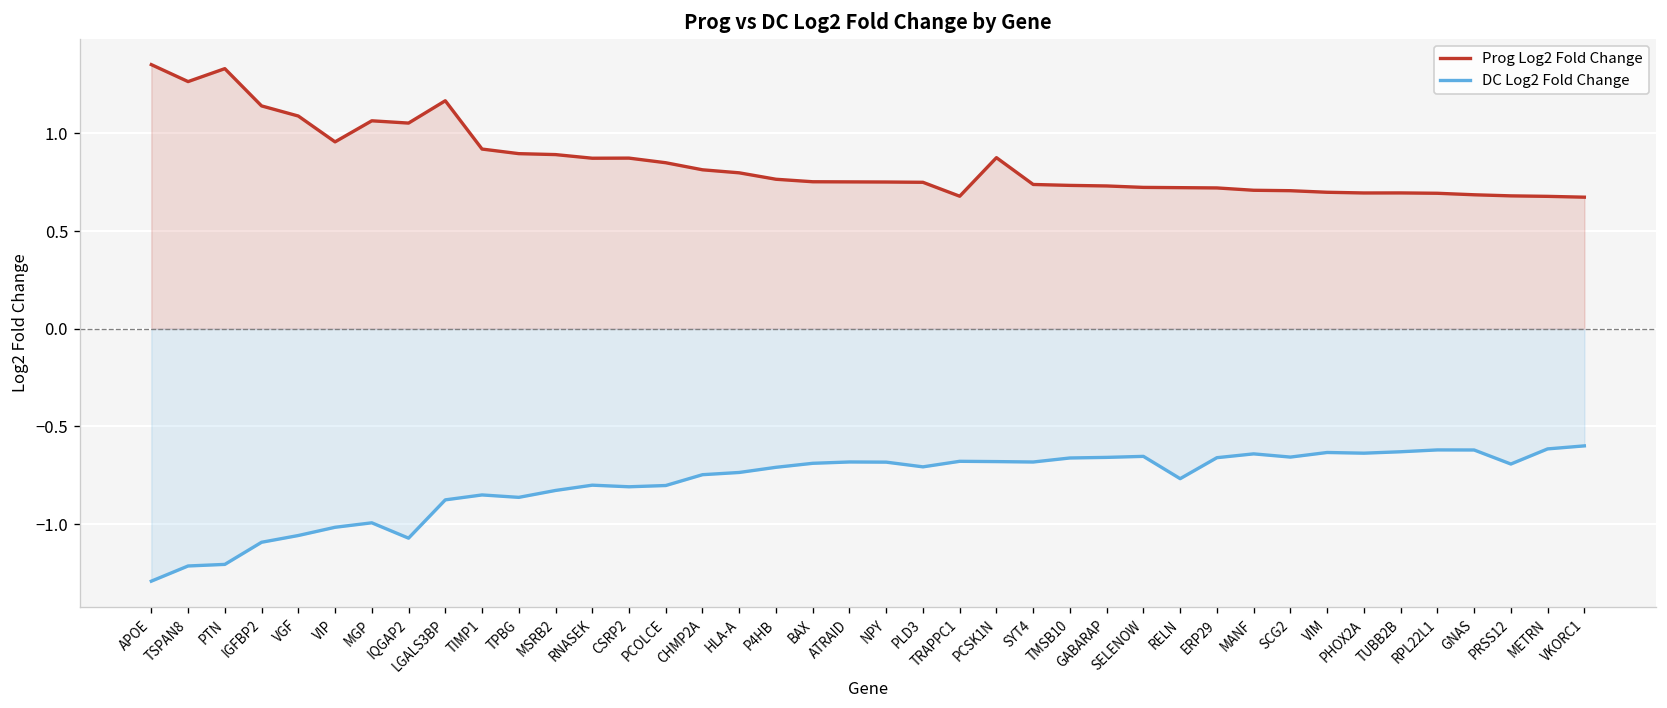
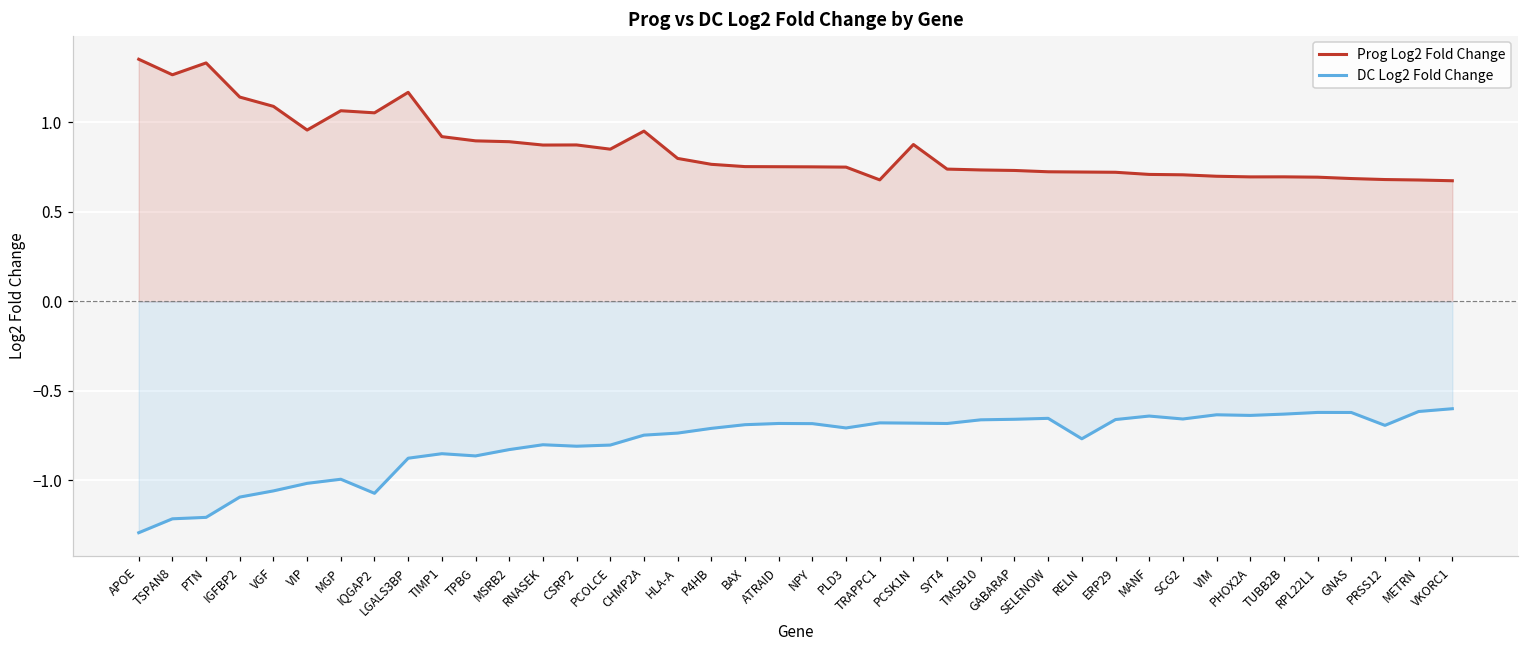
Prog Log2 Fold Change, CHMP2A: 0.81 -> 0.95
